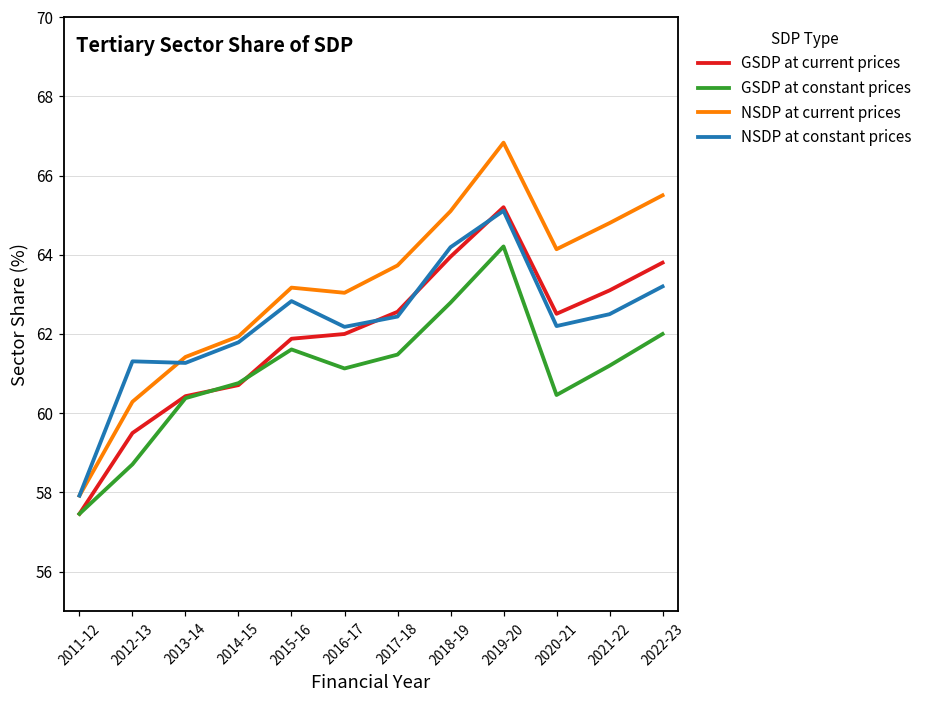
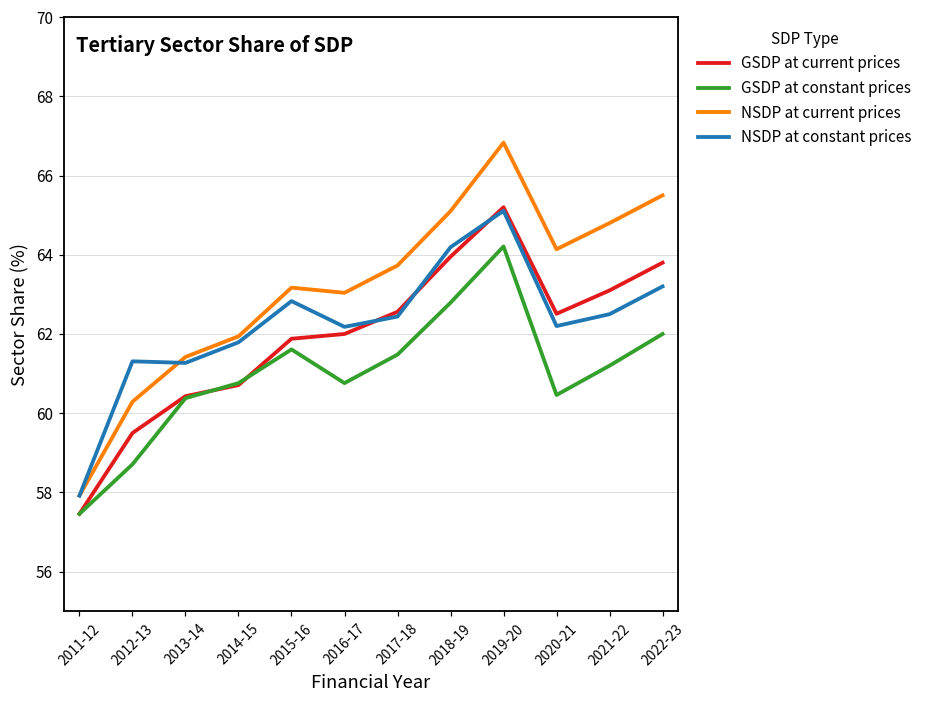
GSDP at constant prices, 2016-17: 61.1 -> 60.8
